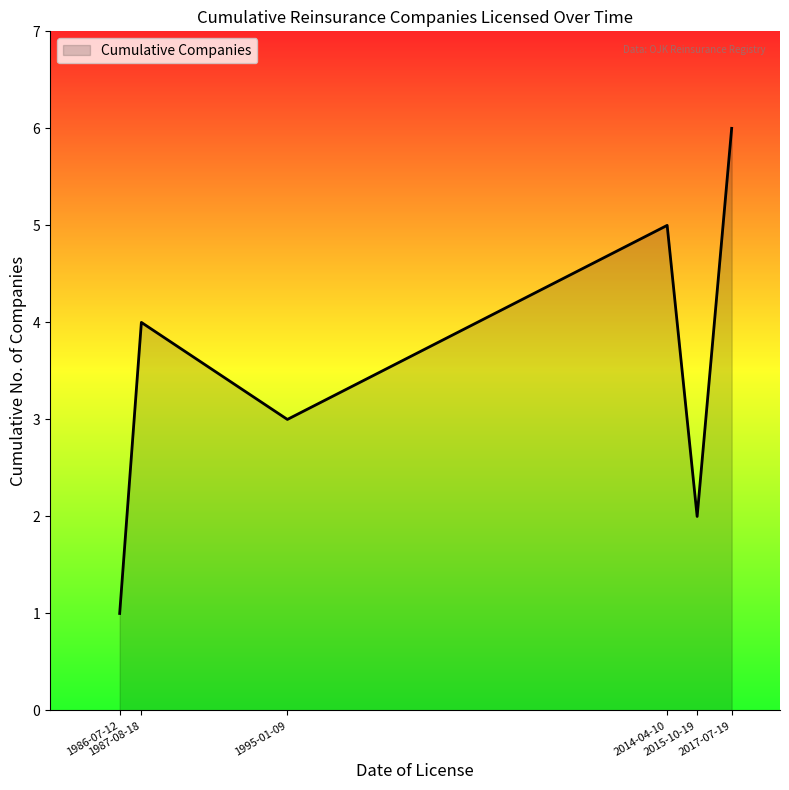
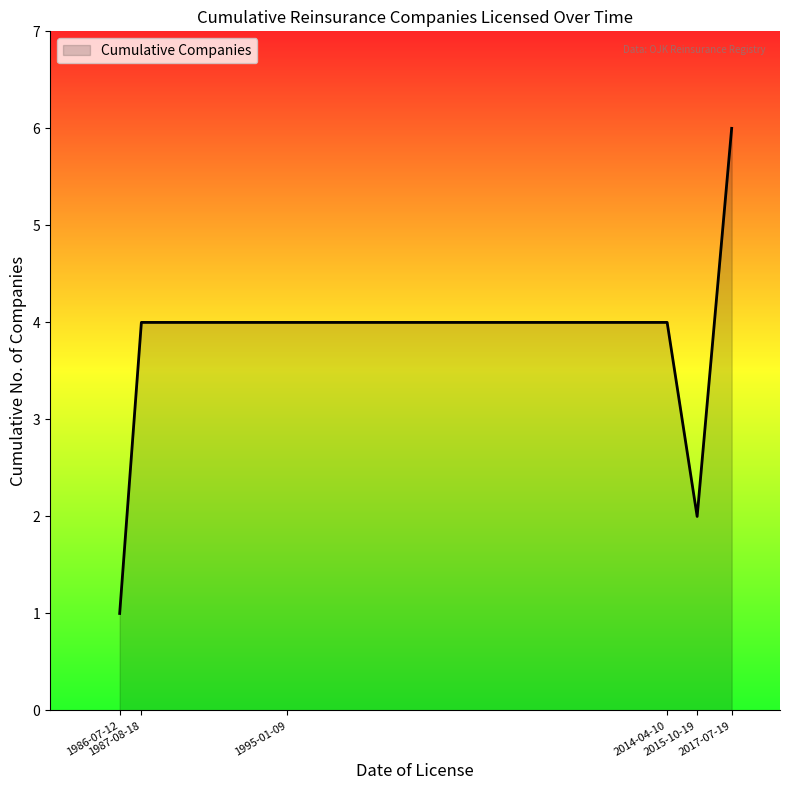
1995-01-09: 3 -> 4
2014-04-10: 5 -> 4
